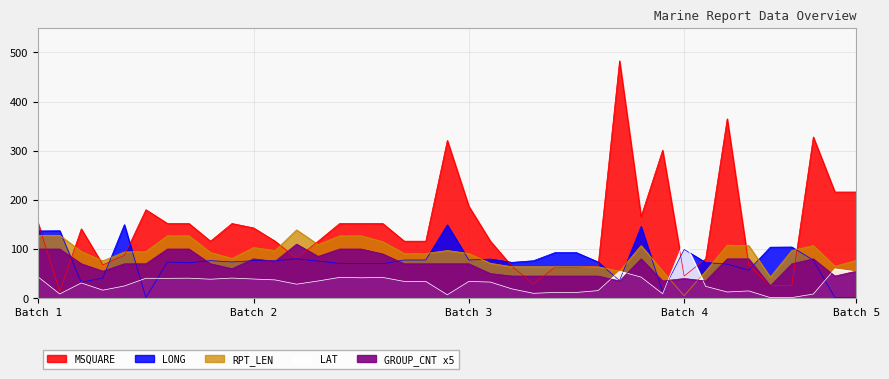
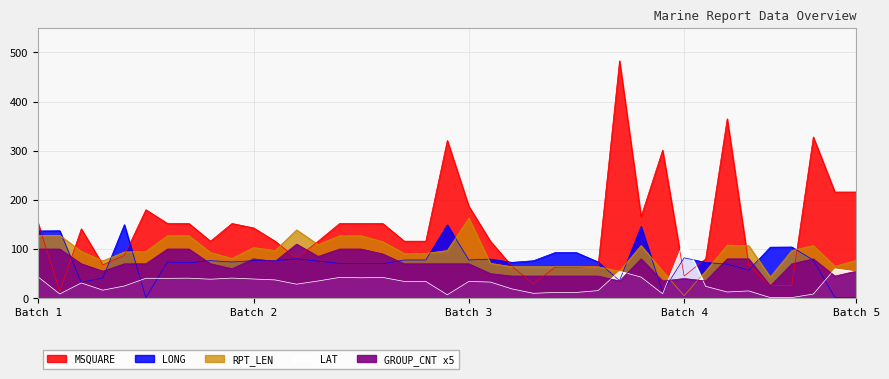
RPT_LEN, Batch 3: 90 -> 160
LONG, Batch 4: 100 -> 80
